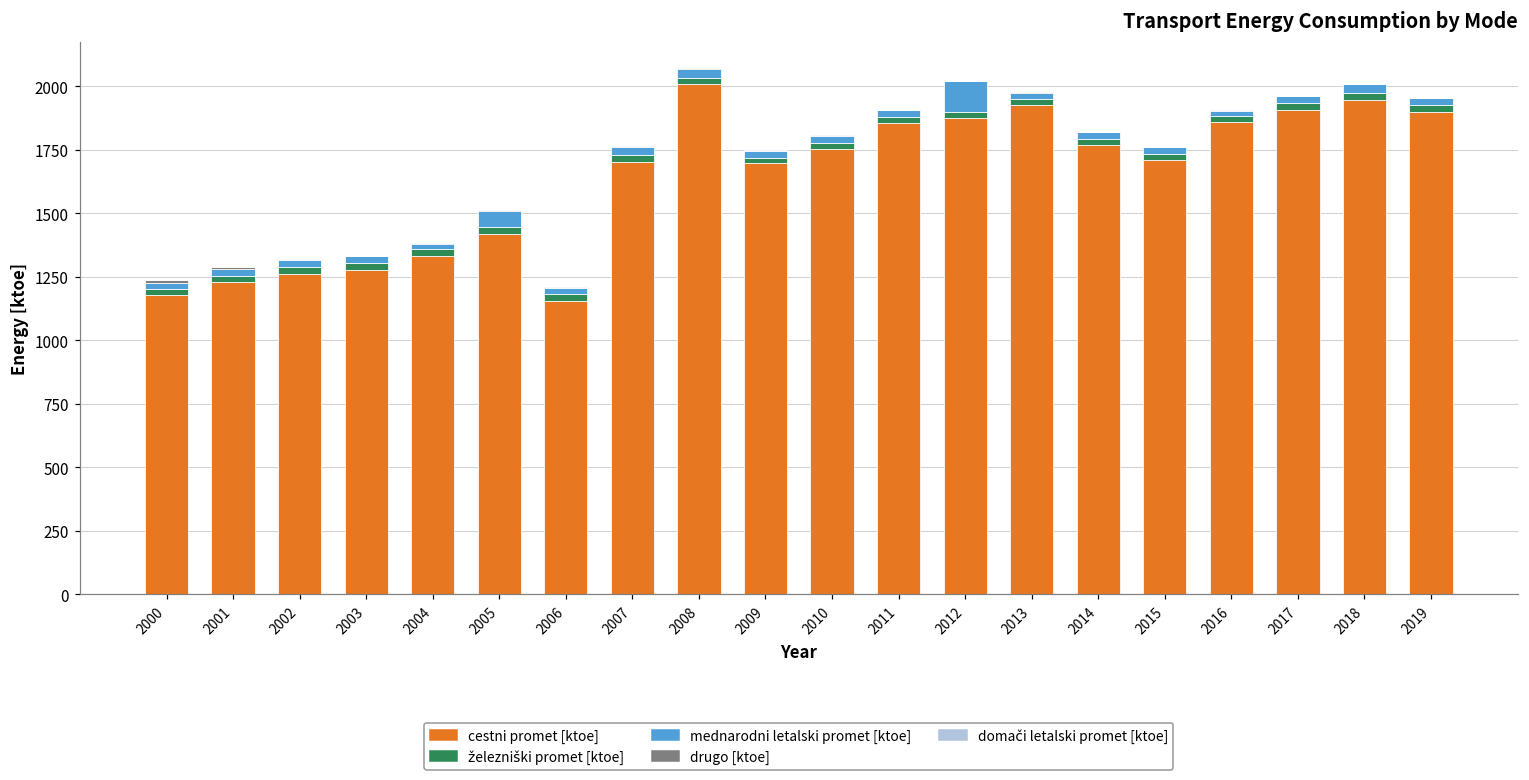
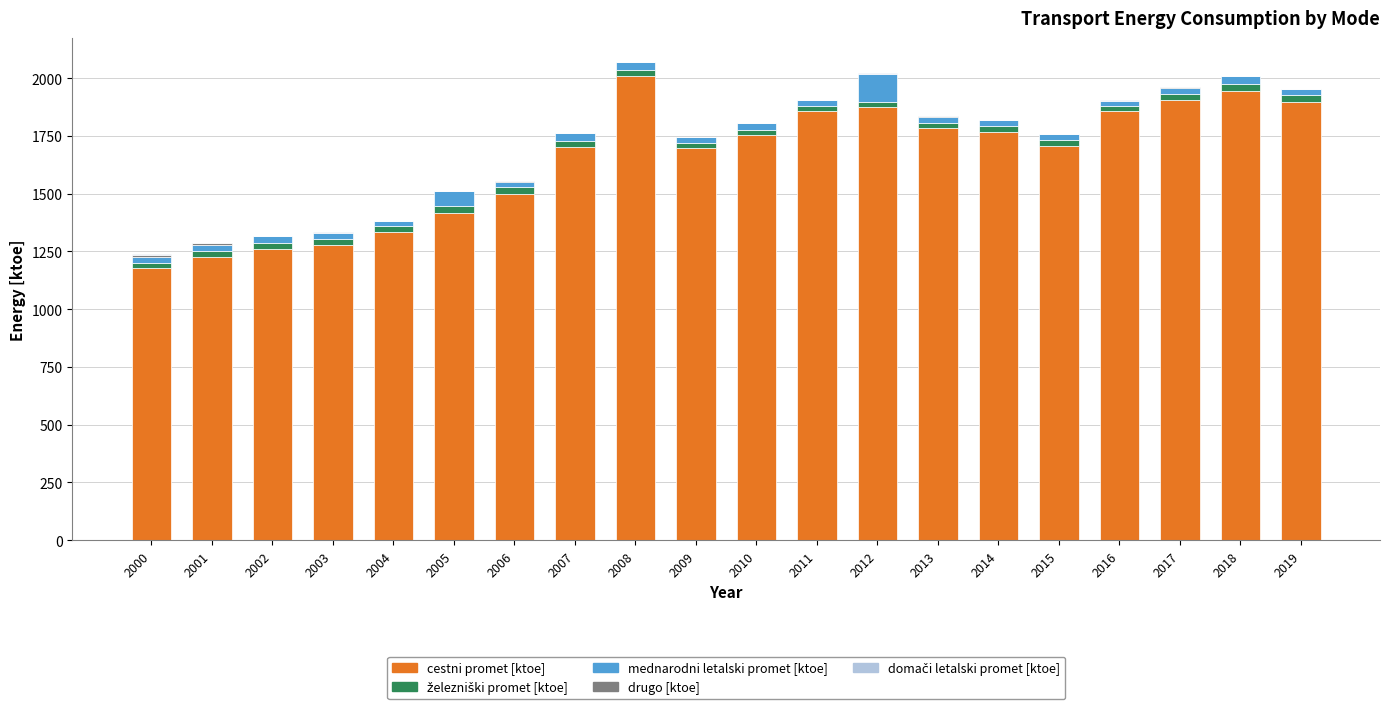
cestni promet [ktoe], 2006: 1150 -> 1500
cestni promet [ktoe], 2013: 1930 -> 1790
